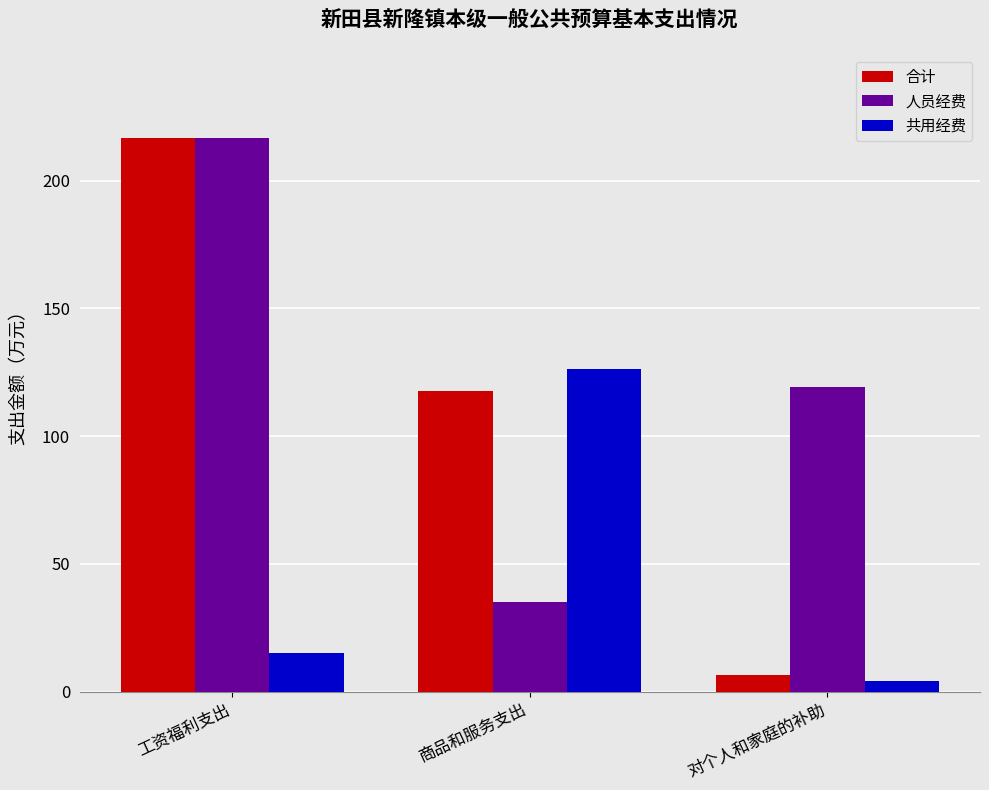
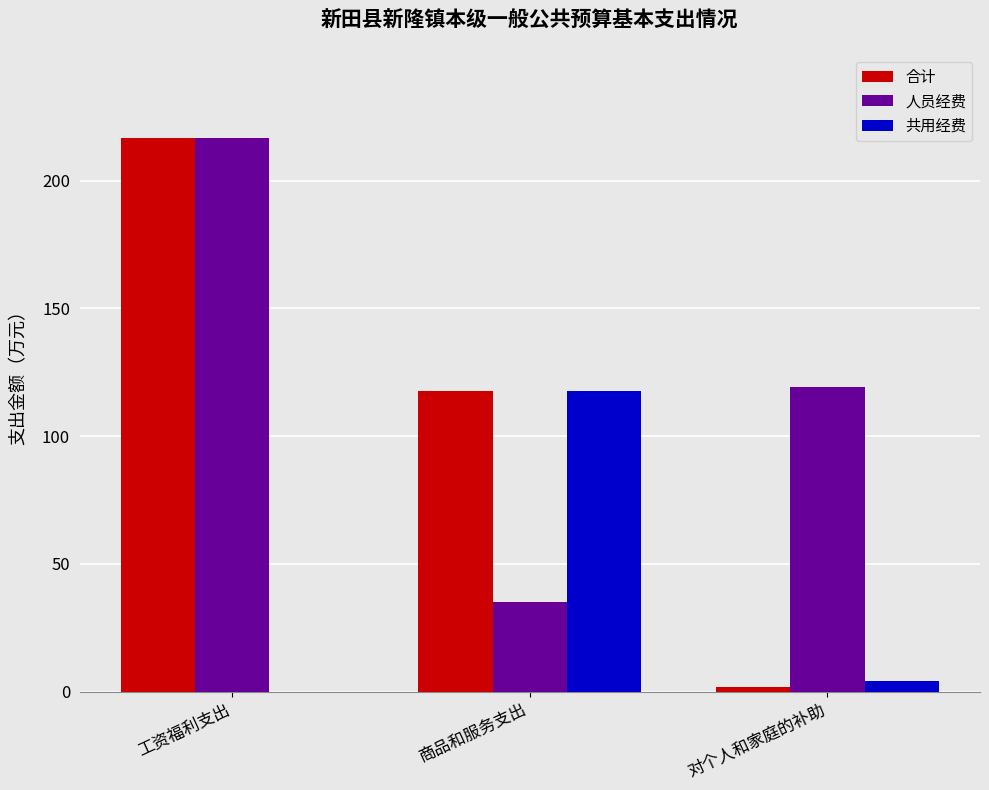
共用经费, 工资福利支出: 15 -> 0
共用经费, 商品和服务支出: 126 -> 118
合计, 对个人和家庭的补助: 7 -> 2
